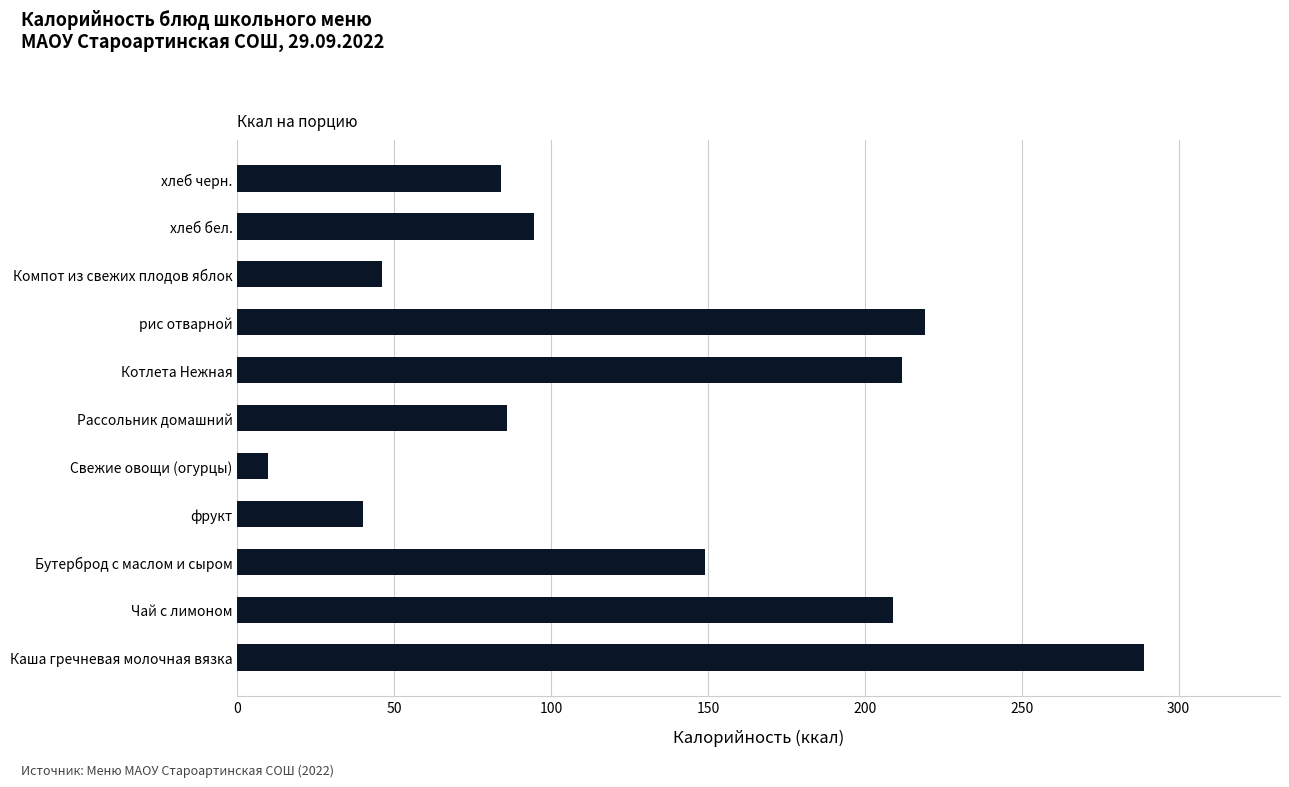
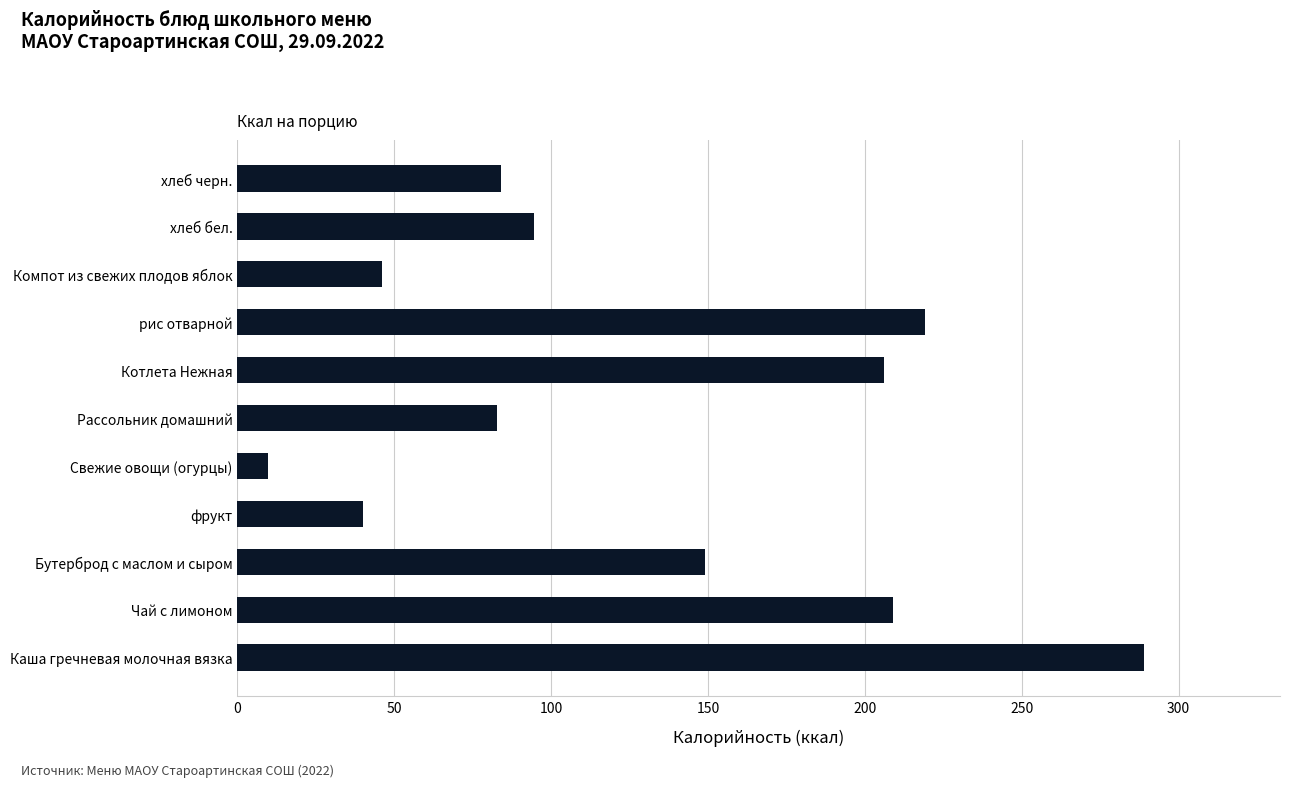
Котлета Нежная: 212 -> 206
Рассольник домашний: 86 -> 83
